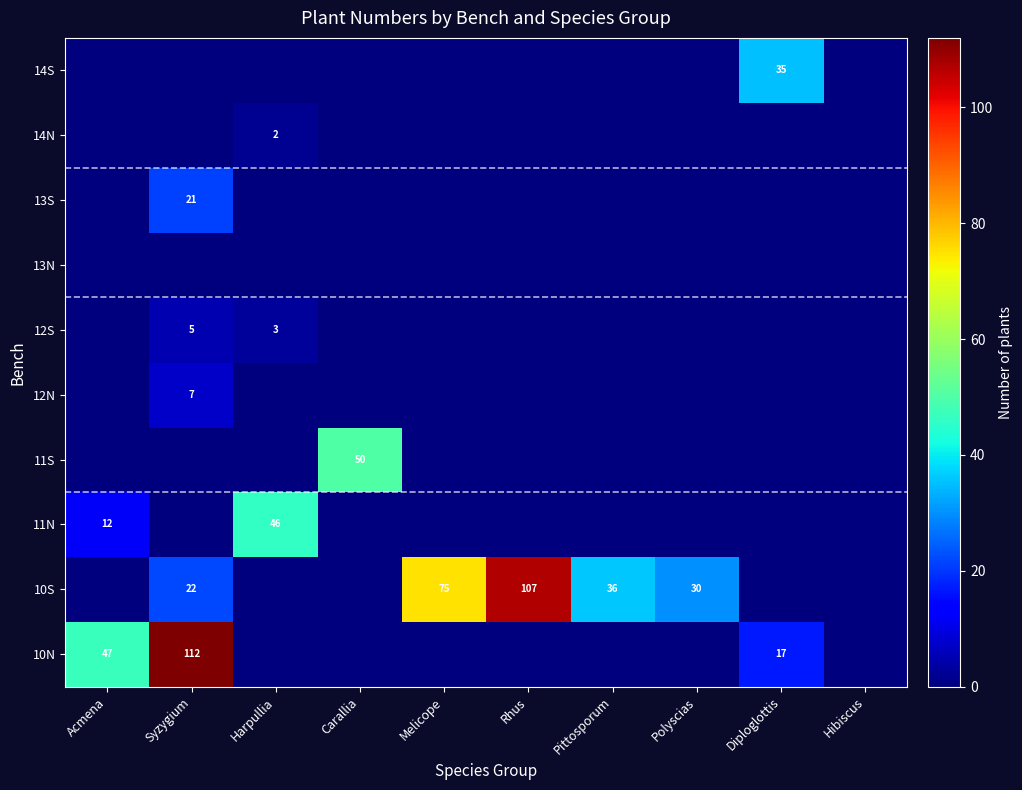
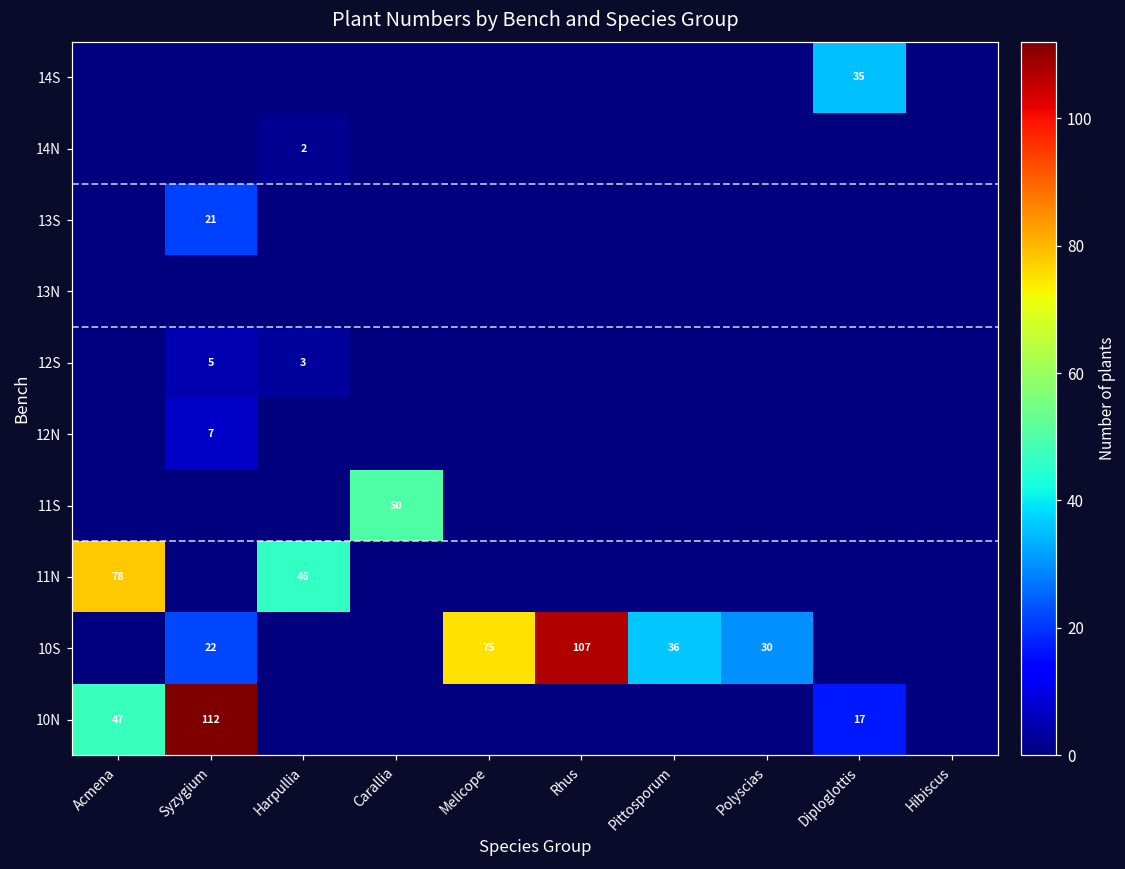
11N, Acmena: 12 -> 78
